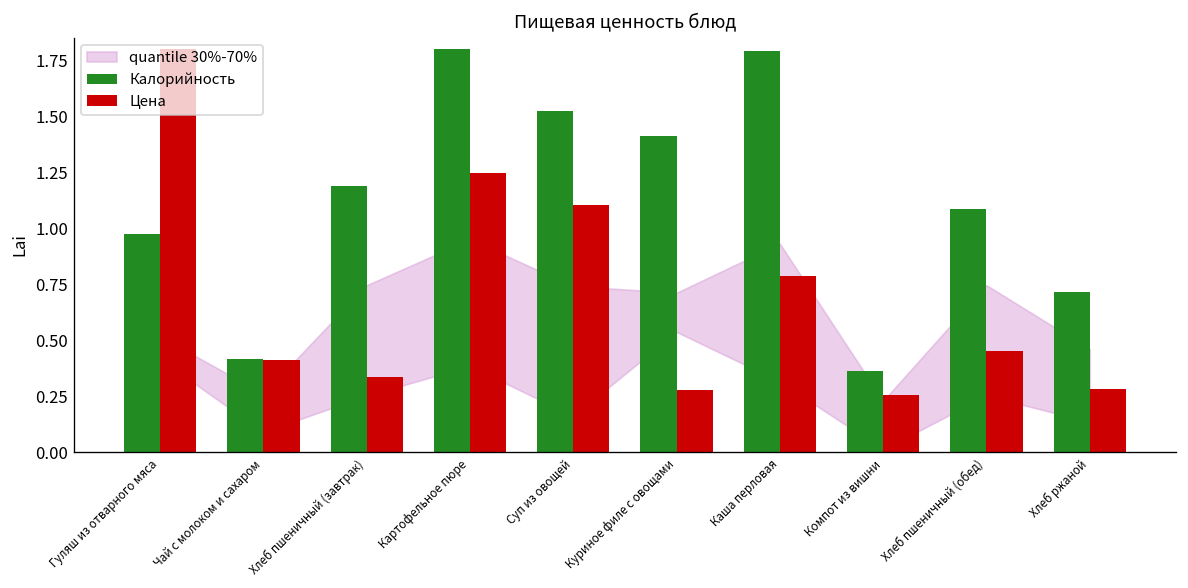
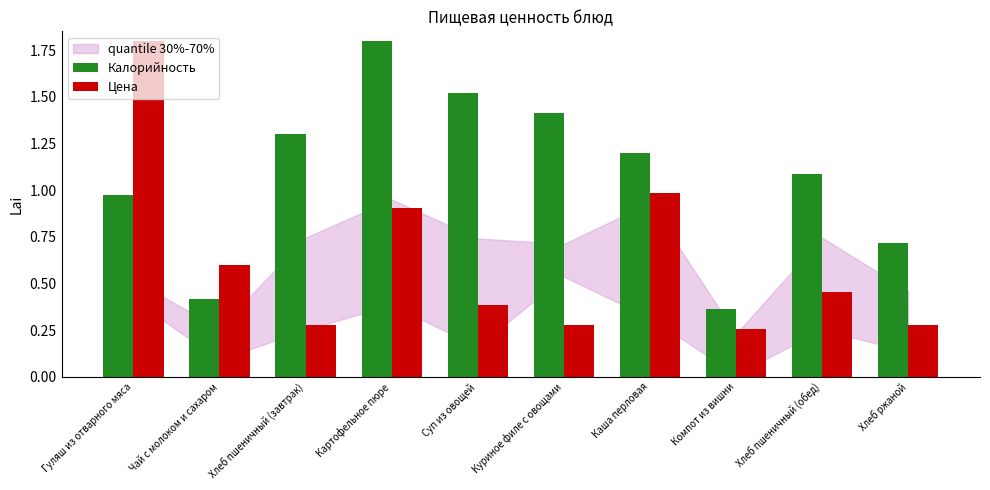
Цена, Чай с молоком и сахаром: 0.41 -> 0.60
Калорийность, Хлеб пшеничный (завтрак): 1.19 -> 1.30
Цена, Хлеб пшеничный (завтрак): 0.33 -> 0.28
Цена, Картофельное пюре: 1.25 -> 0.90
Цена, Суп из овощей: 1.10 -> 0.38
Калорийность, Каша перловая: 1.79 -> 1.20
Цена, Каша перловая: 0.79 -> 0.99
